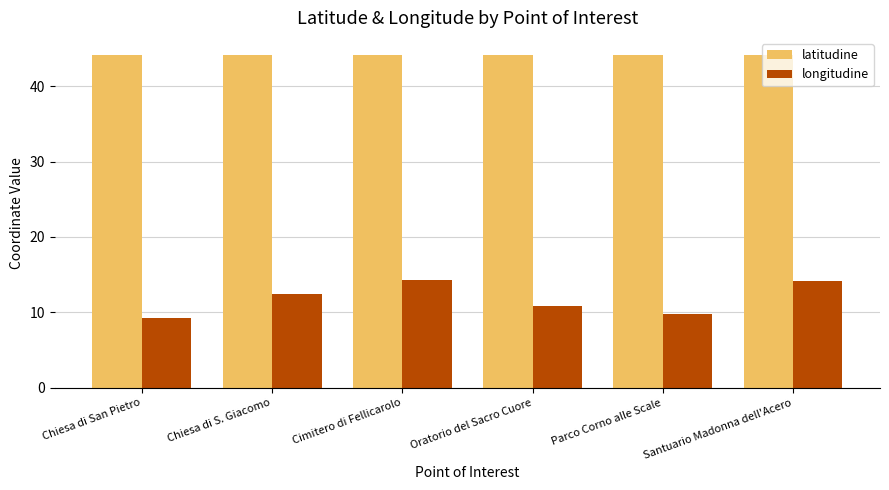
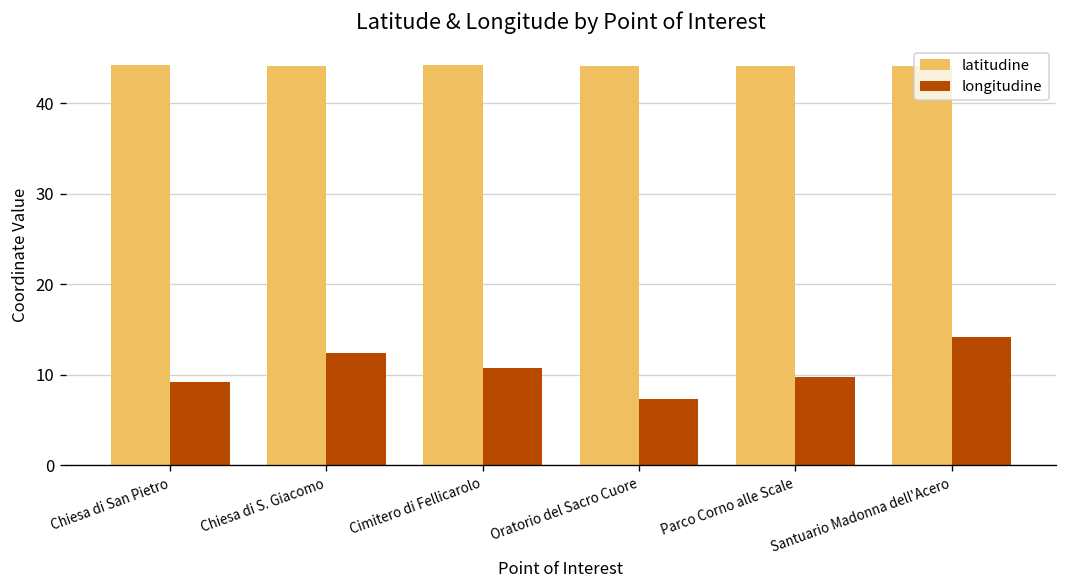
longitudine, Cimitero di Fellicarolo: 14 -> 11
longitudine, Oratorio del Sacro Cuore: 11 -> 7
